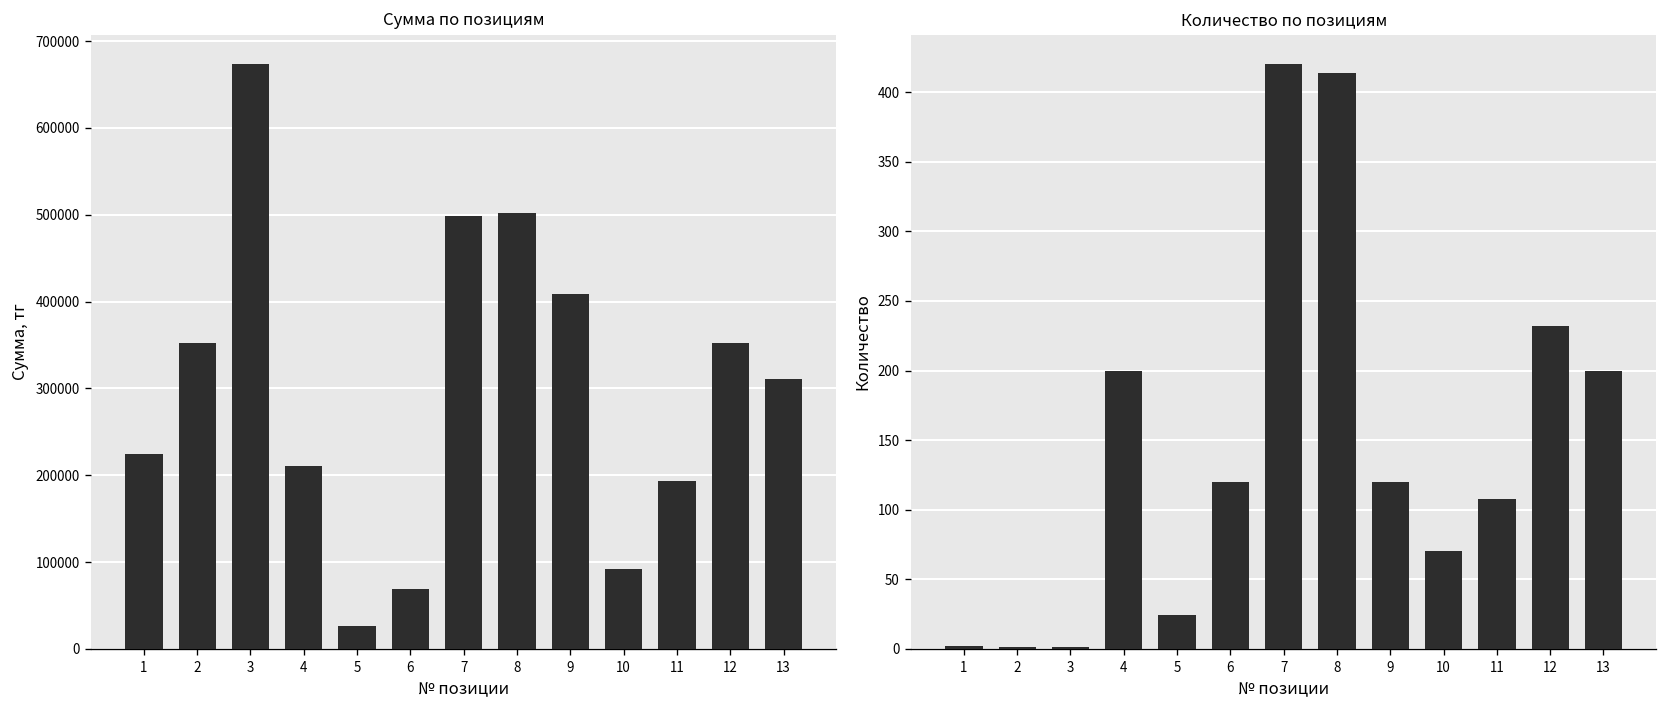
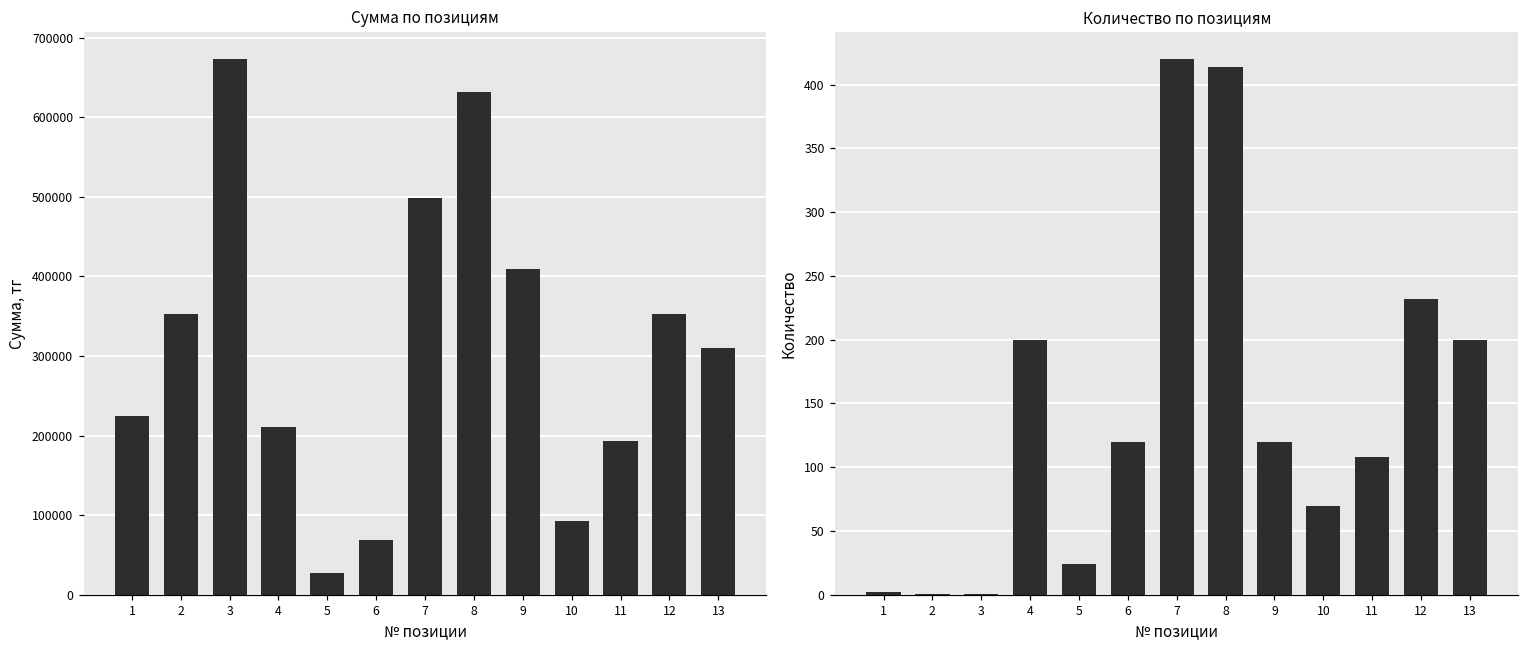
Сумма по позициям, 8: 500000 -> 630000
